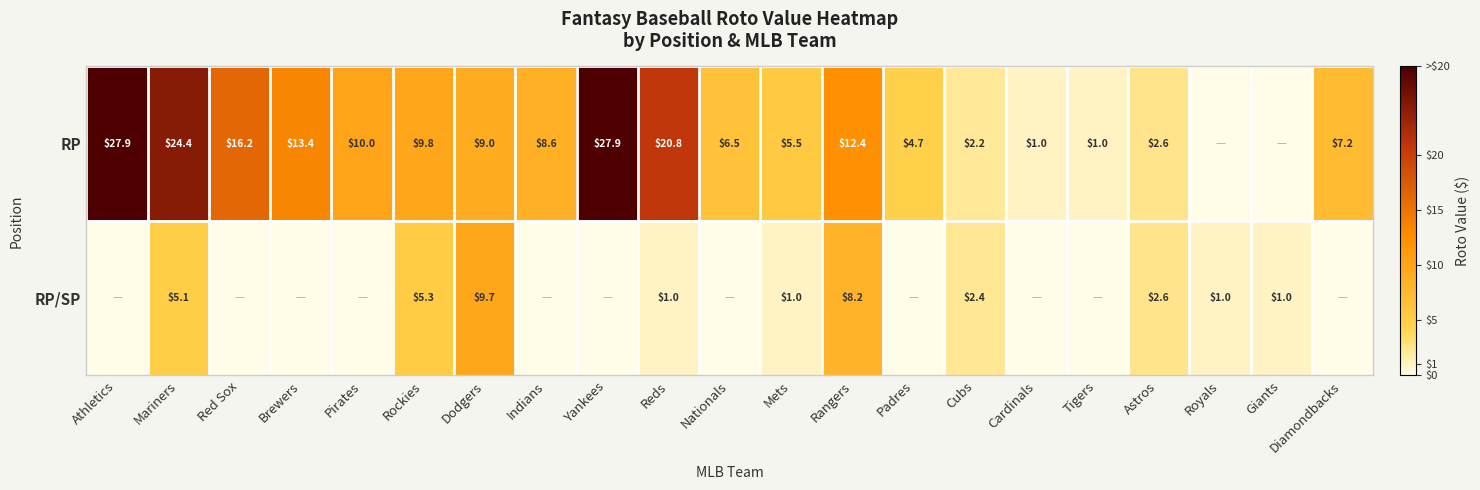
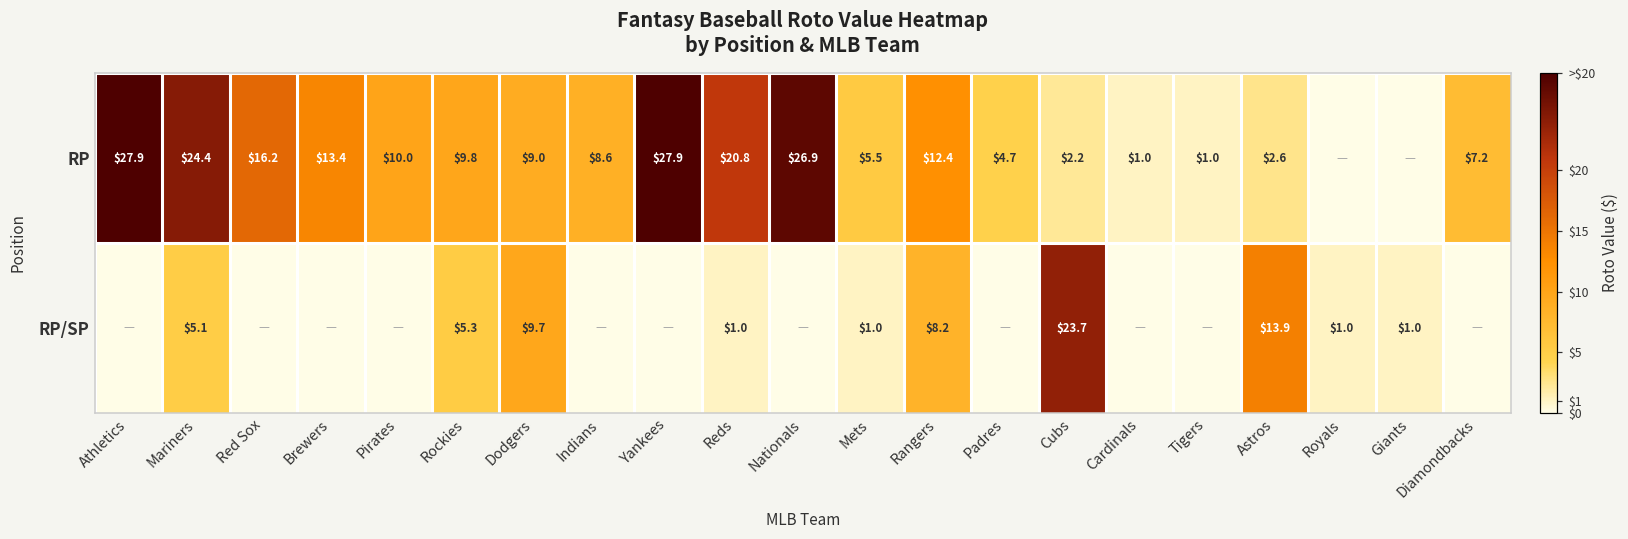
RP, Nationals: $6.5 -> $26.9
RP/SP, Cubs: $2.4 -> $23.7
RP/SP, Astros: $2.6 -> $13.9
